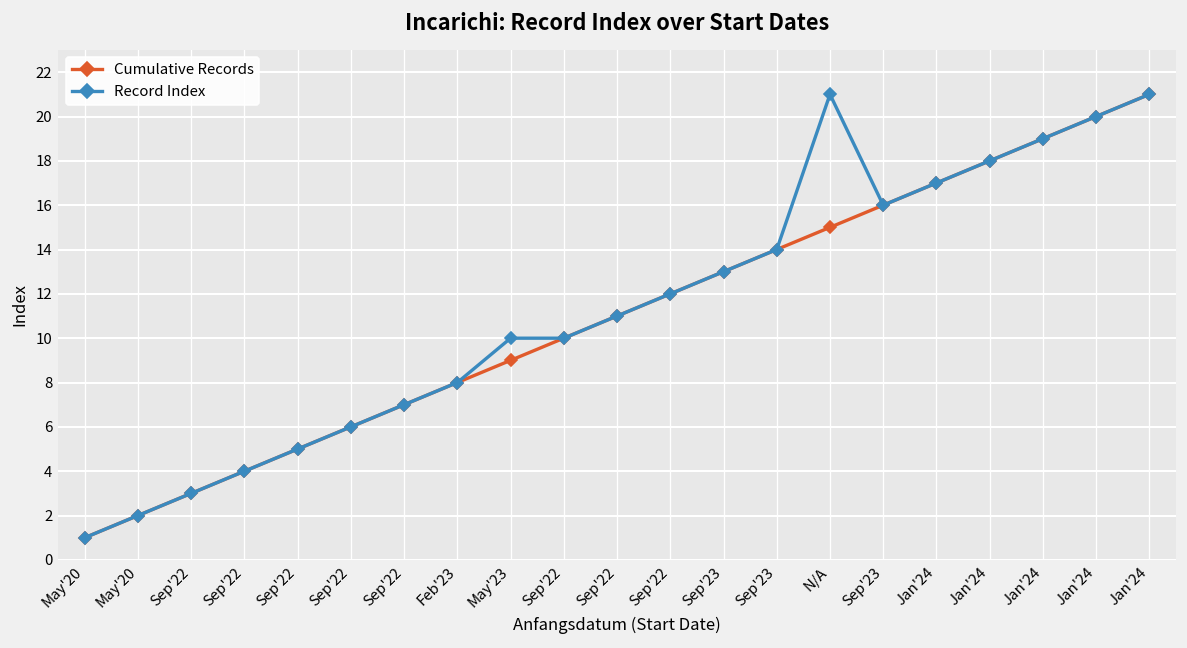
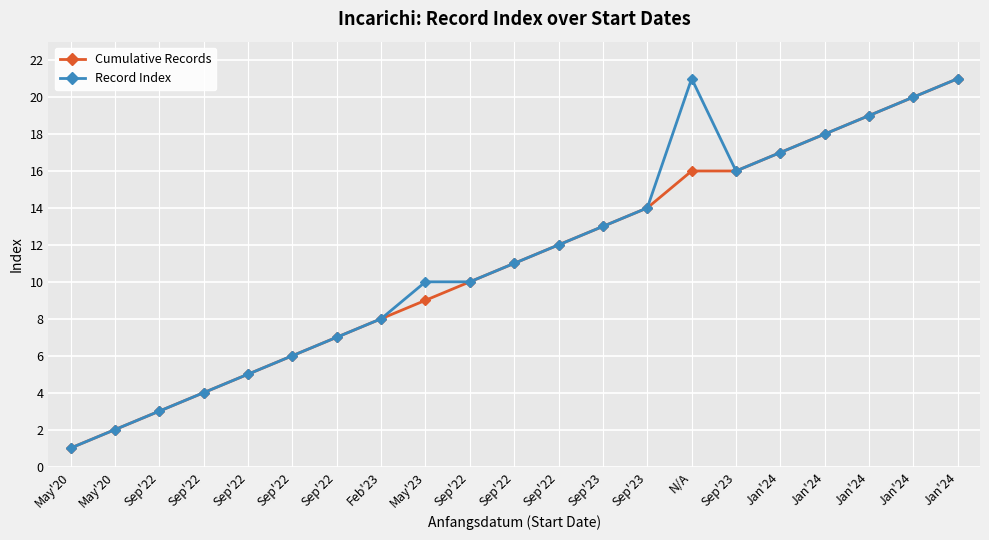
Cumulative Records, N/A: 15 -> 16
